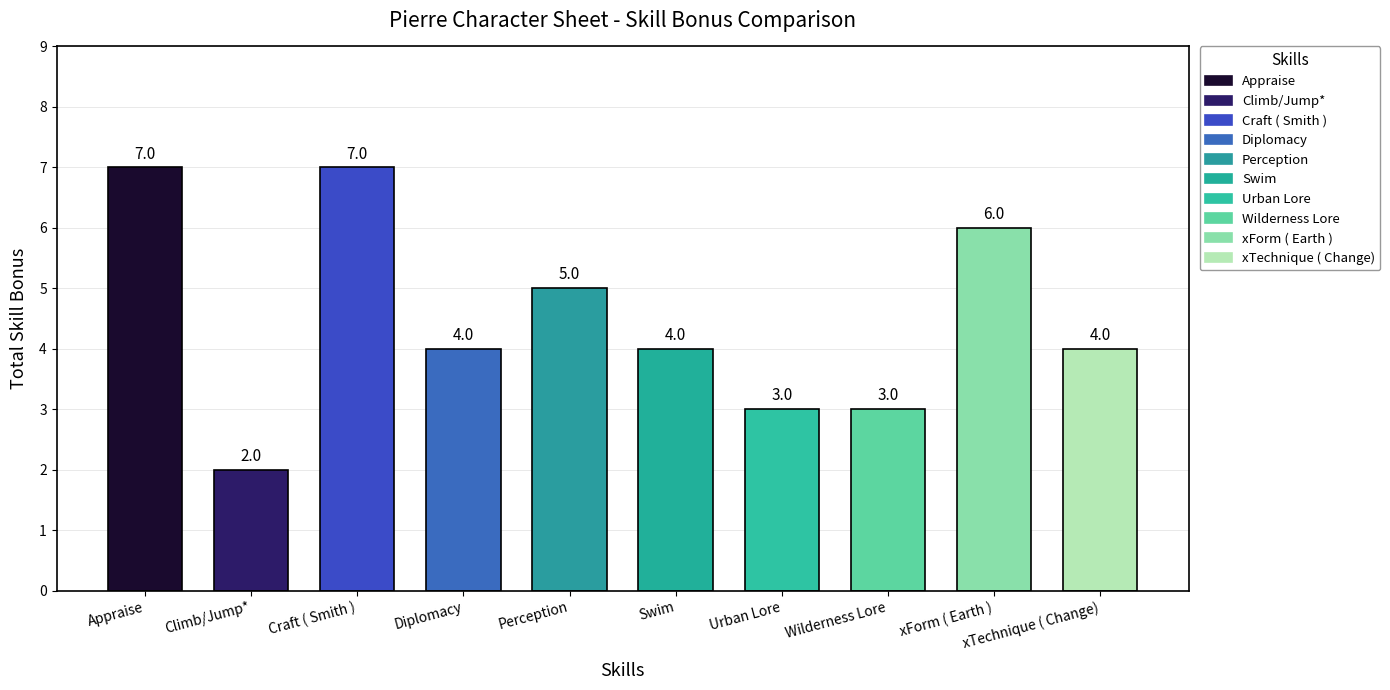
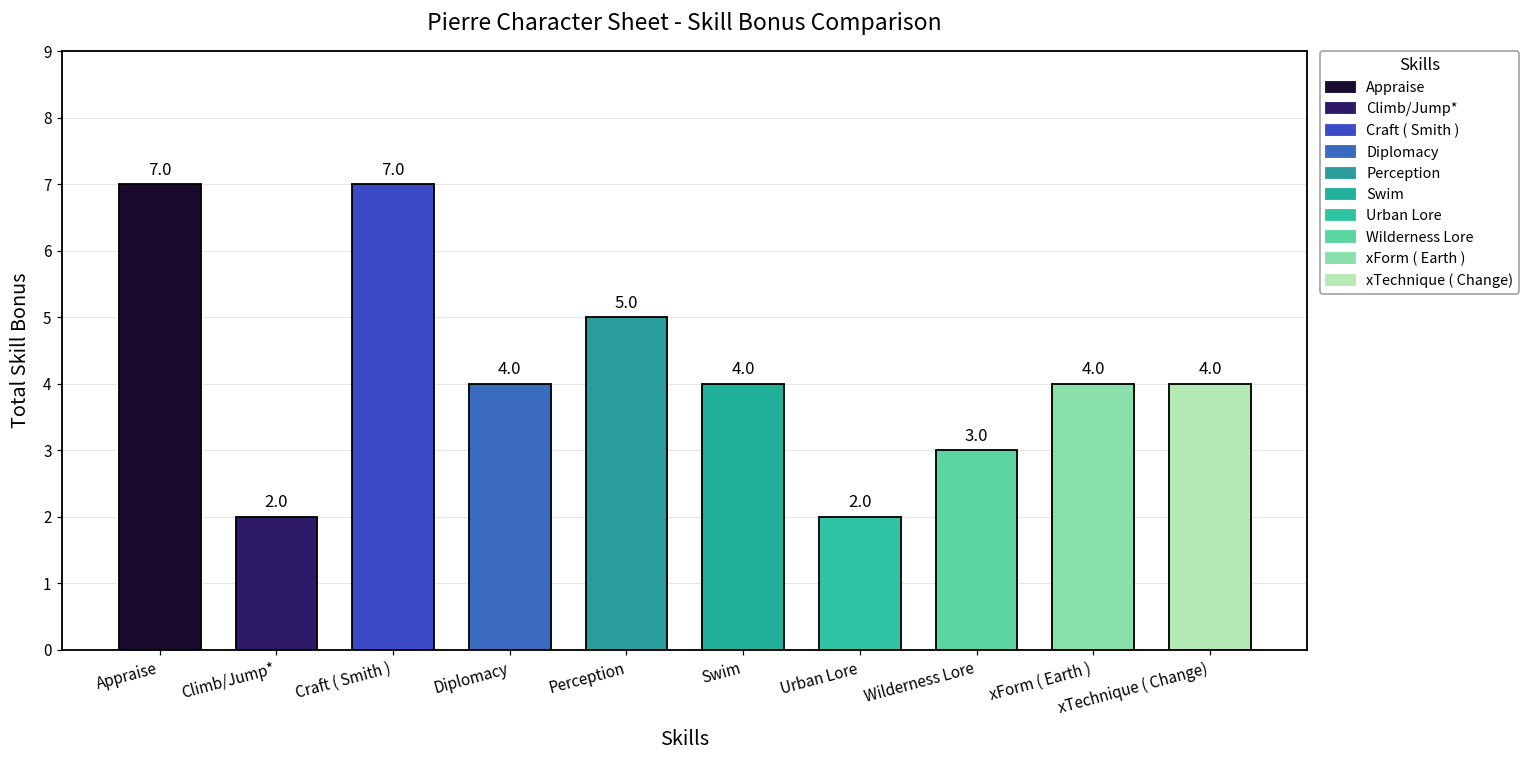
Urban Lore: 3.0 -> 2.0
xForm ( Earth ): 6.0 -> 4.0
